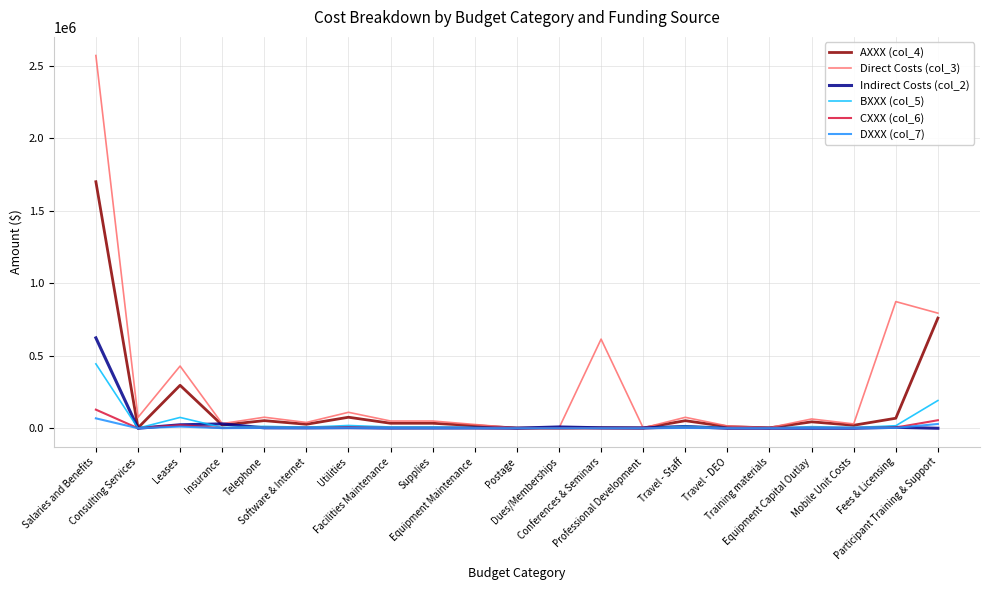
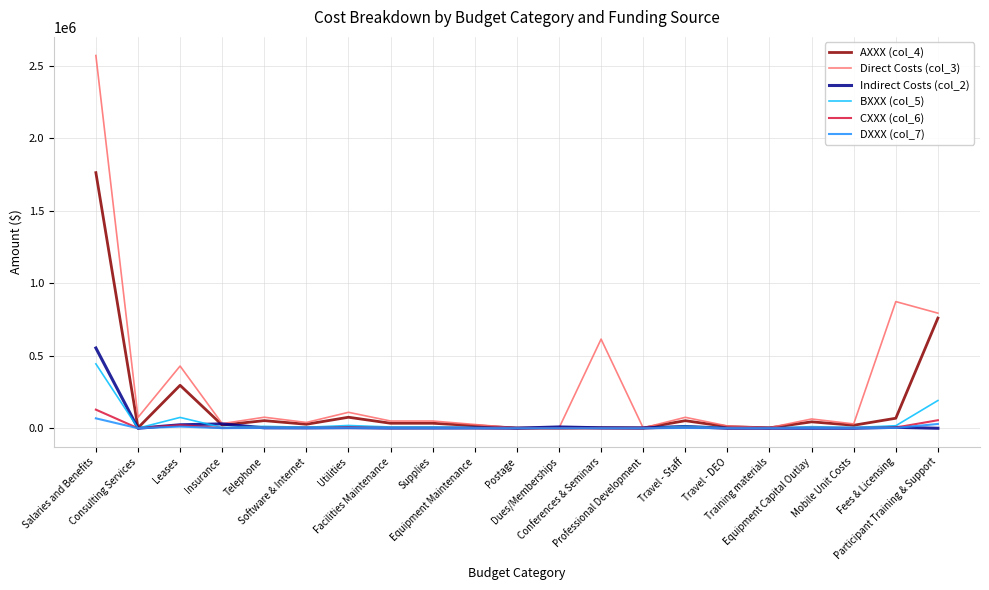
AXXX (col_4), Salaries and Benefits: 1700000 -> 1760000
Indirect Costs (col_2), Salaries and Benefits: 620000 -> 550000
